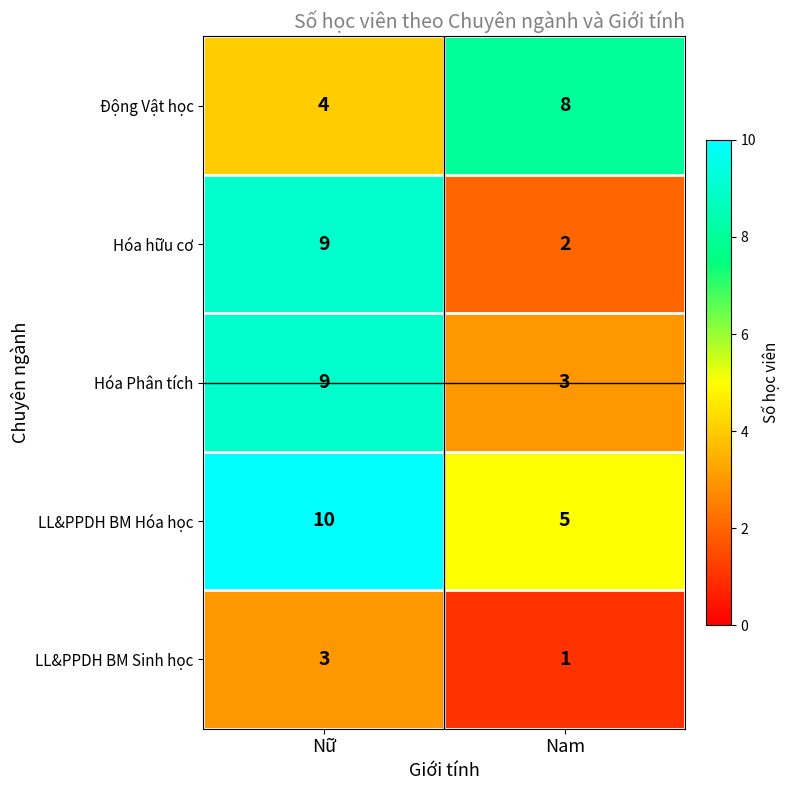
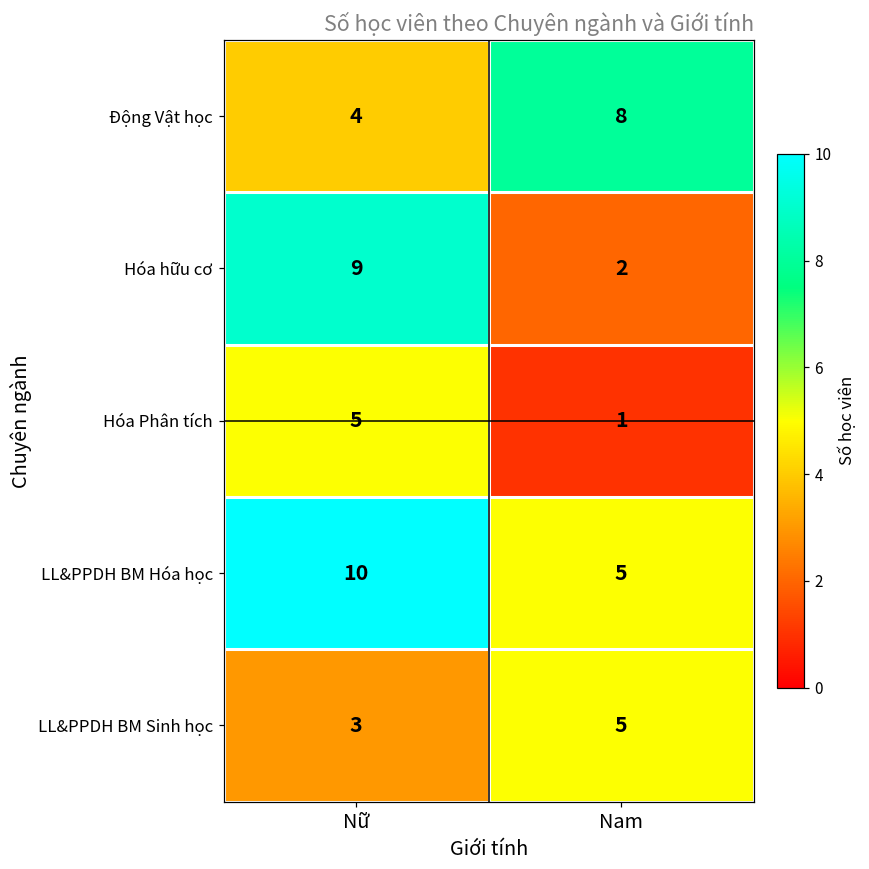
Hóa Phân tích, Nữ: 9 -> 5
Hóa Phân tích, Nam: 3 -> 1
LL&PPDH BM Sinh học, Nam: 1 -> 5
